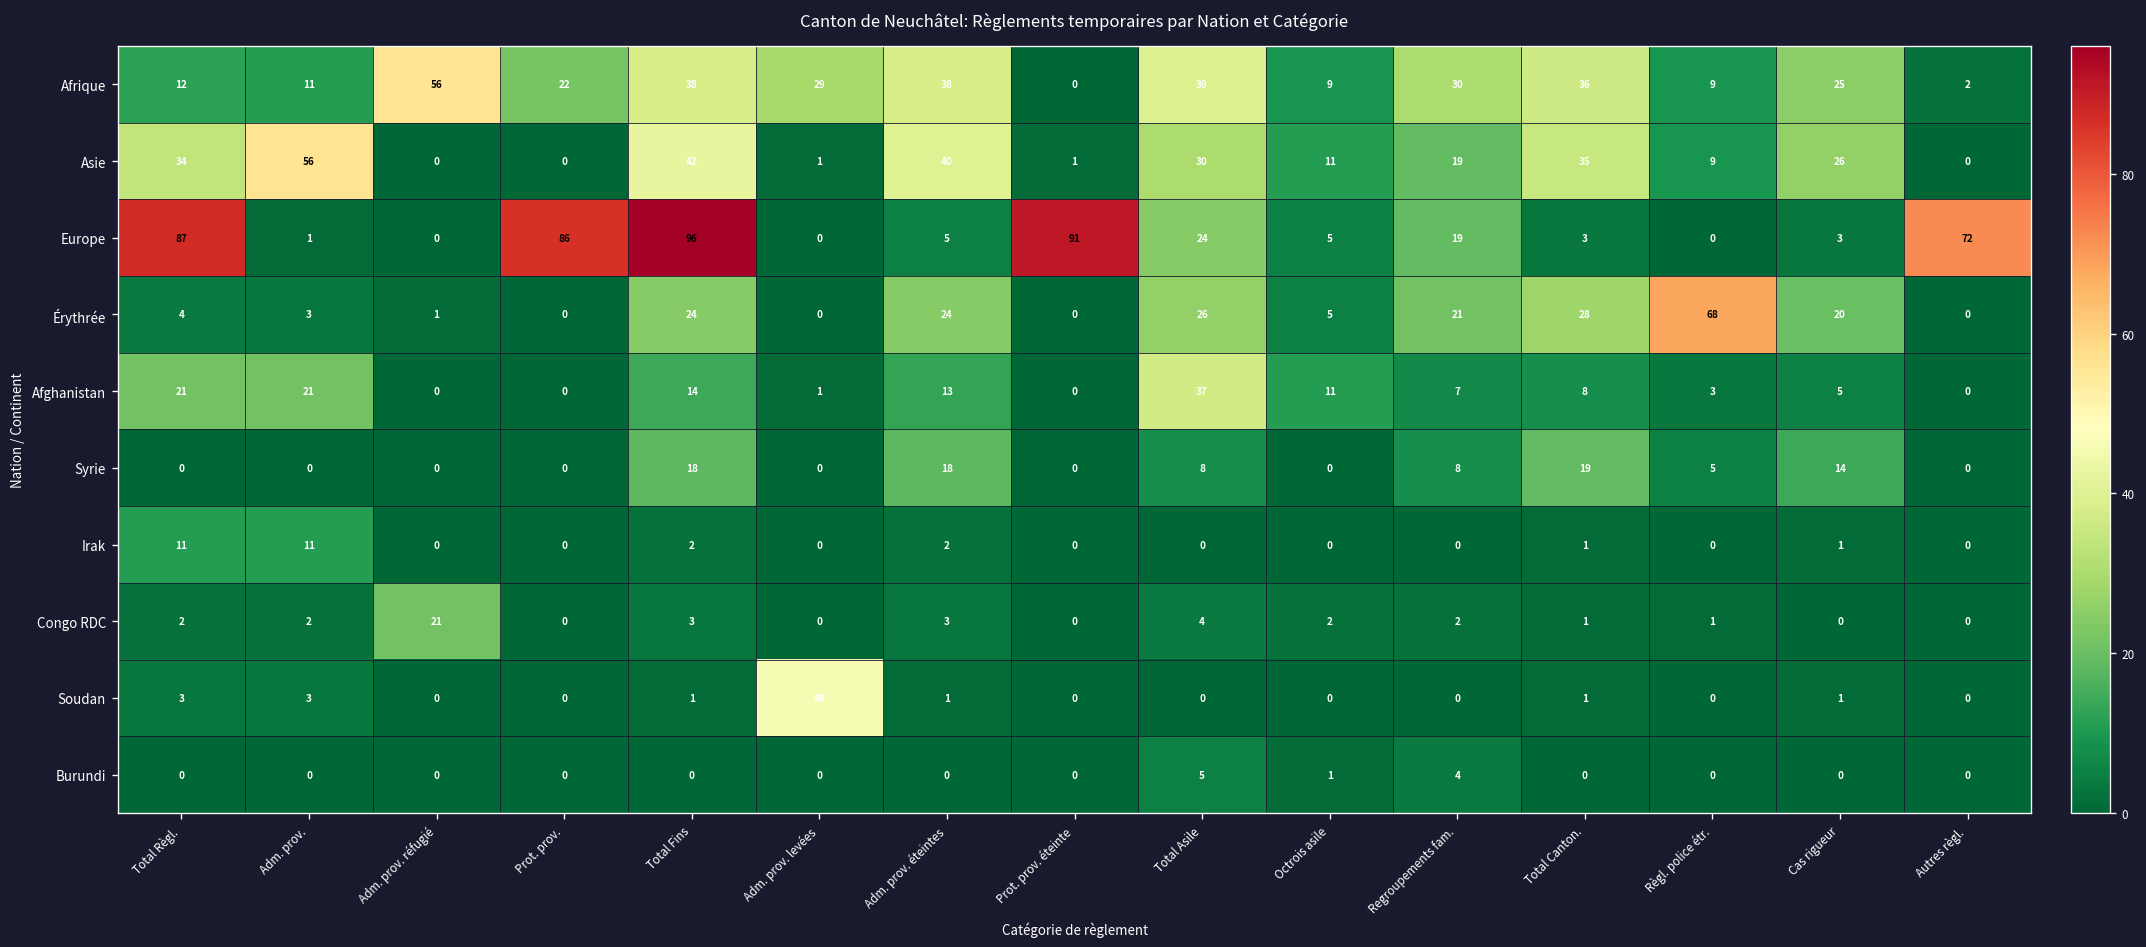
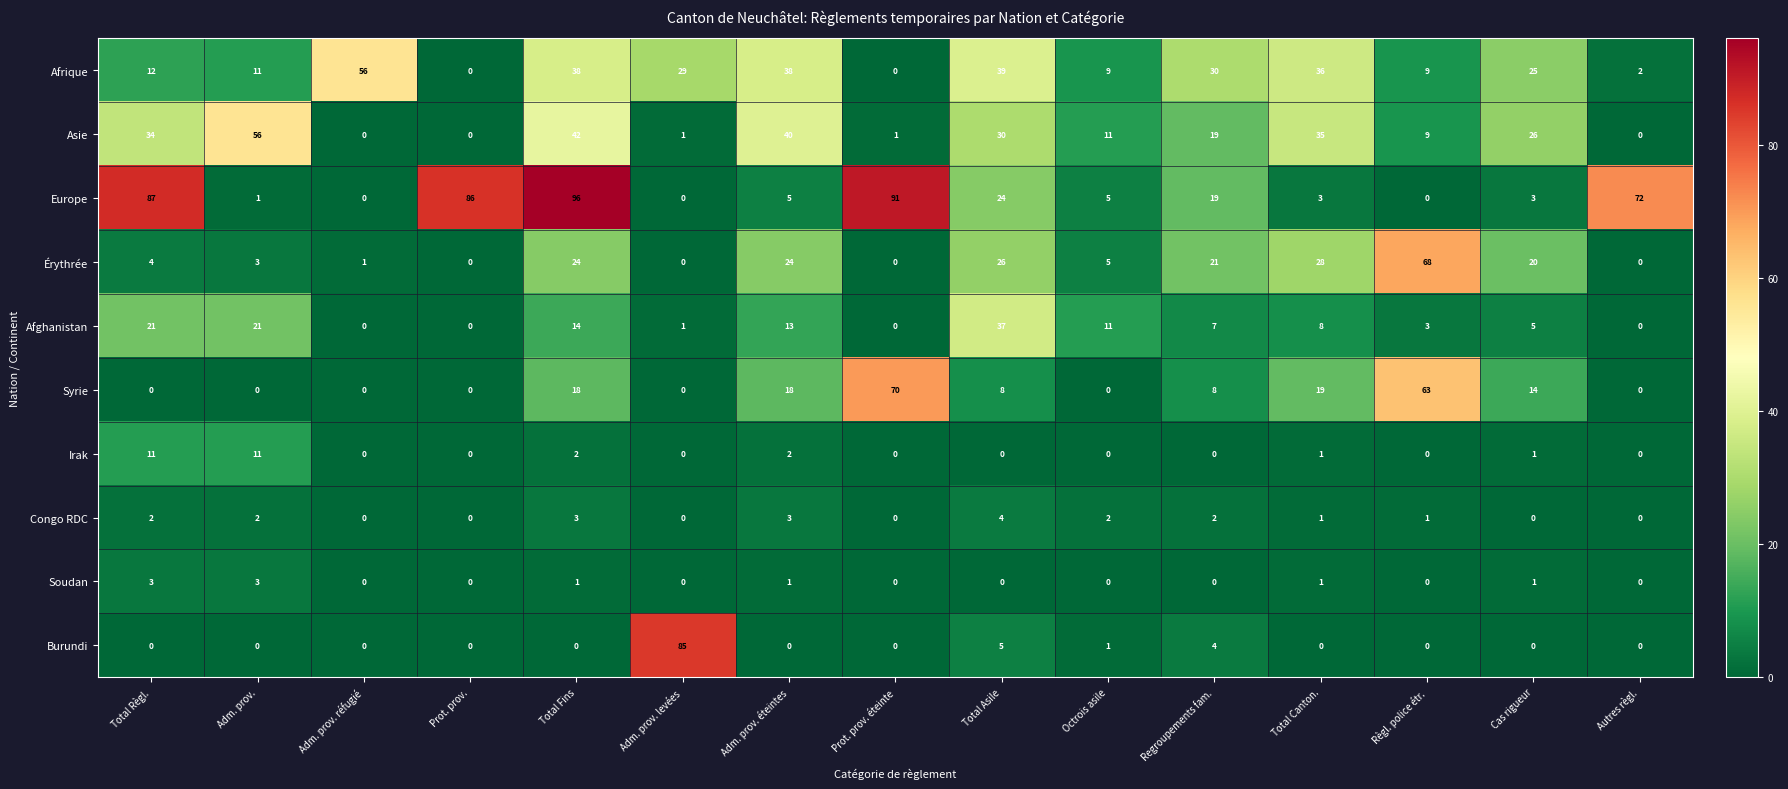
Afrique, Prot. prov.: 22 -> 0
Syrie, Prot. prov. éteinte: 0 -> 70
Syrie, Règl. police étr.: 5 -> 63
Congo RDC, Adm. prov. réfugié: 21 -> 0
Soudan, Adm. prov. levées: 46 -> 0
Burundi, Adm. prov. levées: 0 -> 85
